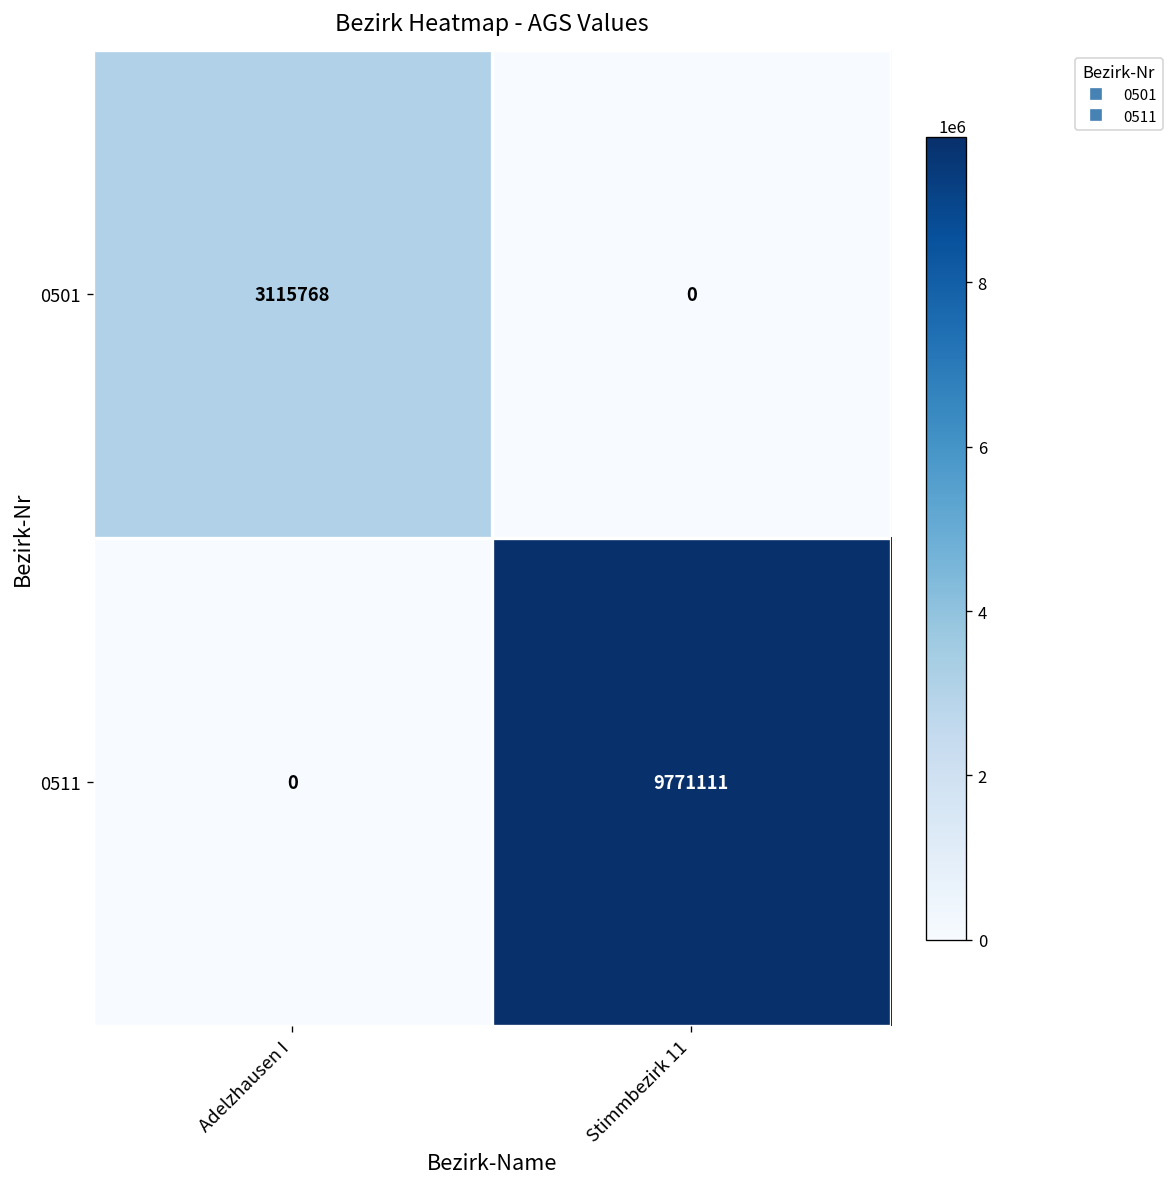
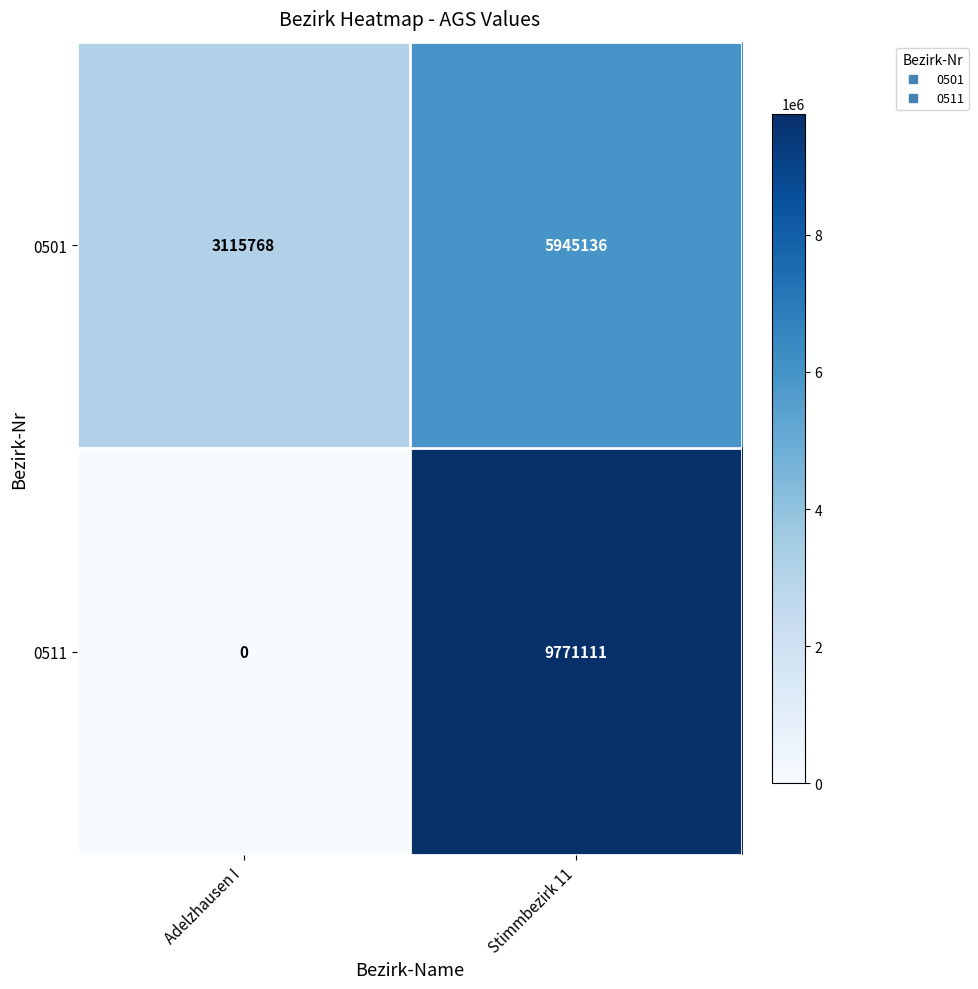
0501, Stimmbezirk 11: 0 -> 5945136
